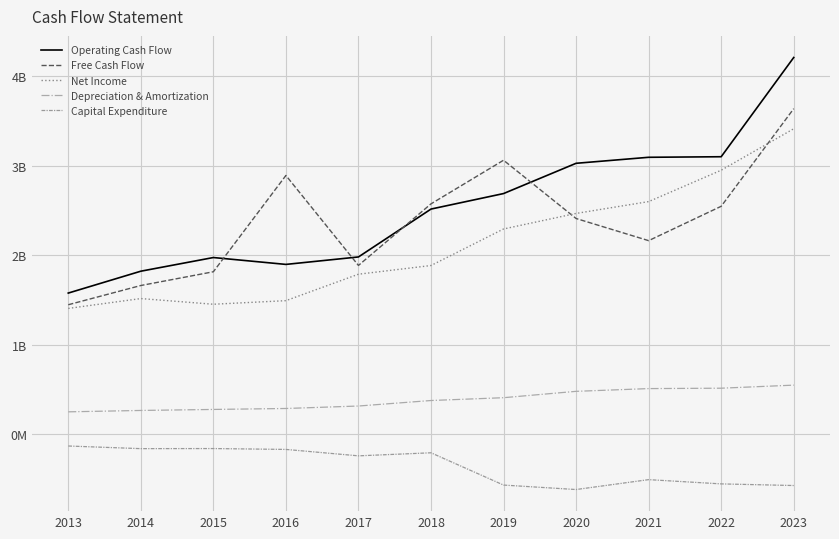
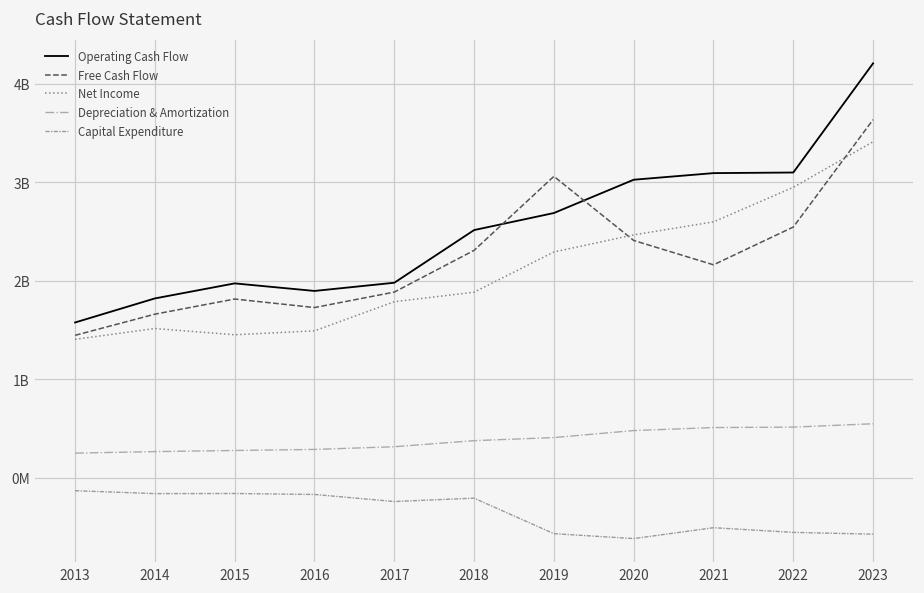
Free Cash Flow, 2016: 2900000000 -> 1700000000
Free Cash Flow, 2018: 2600000000 -> 2300000000
